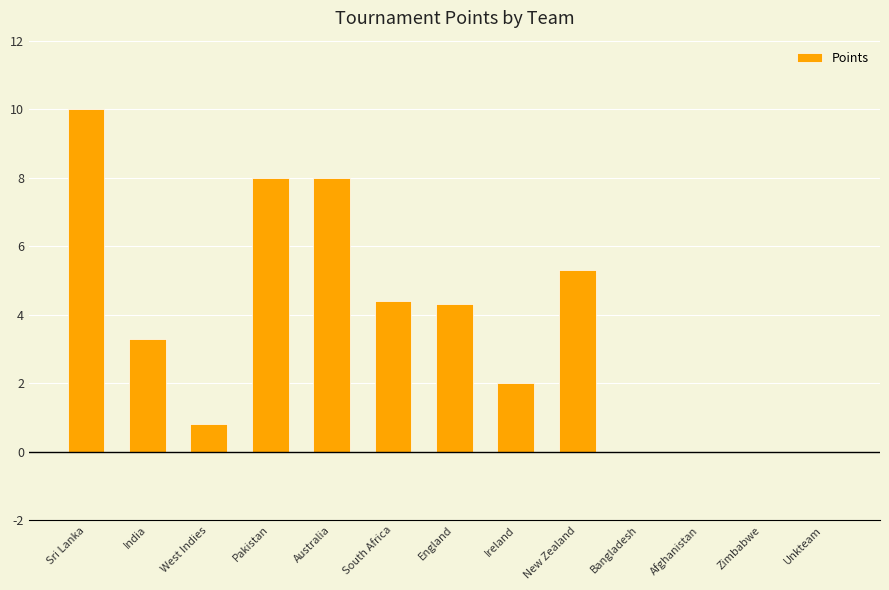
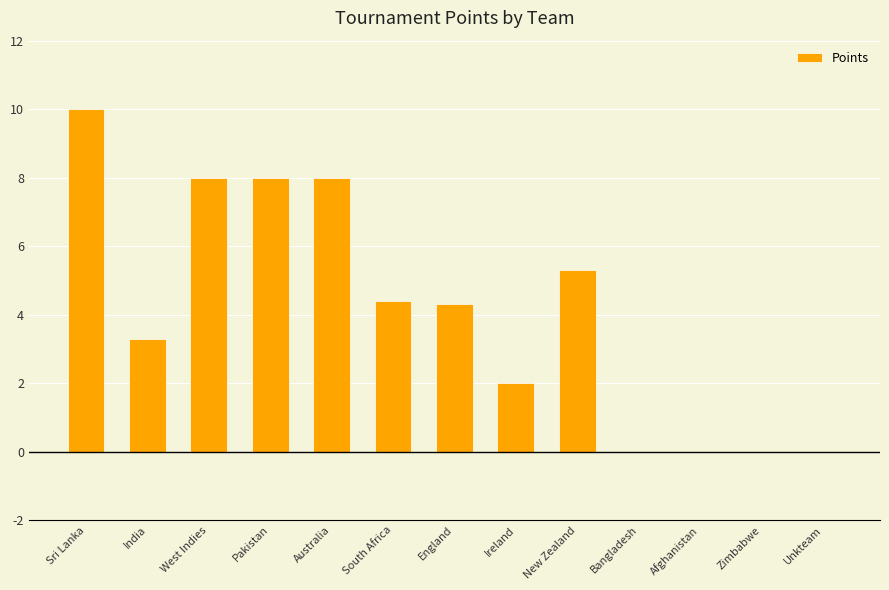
West Indies: 0.8 -> 8.0
